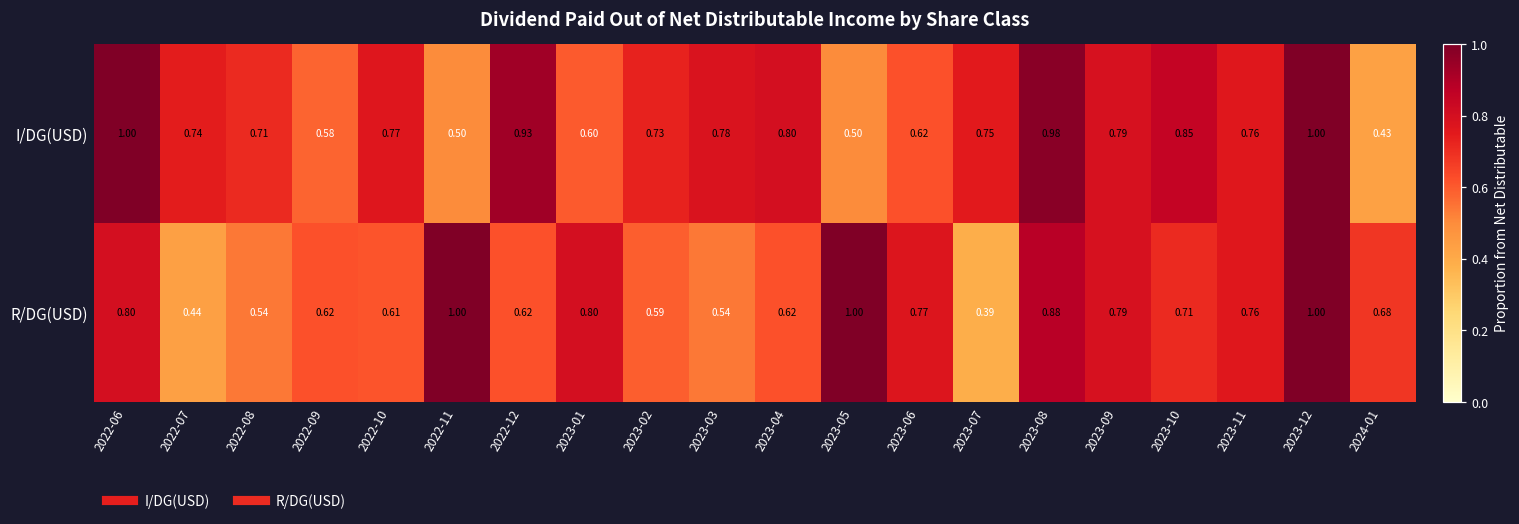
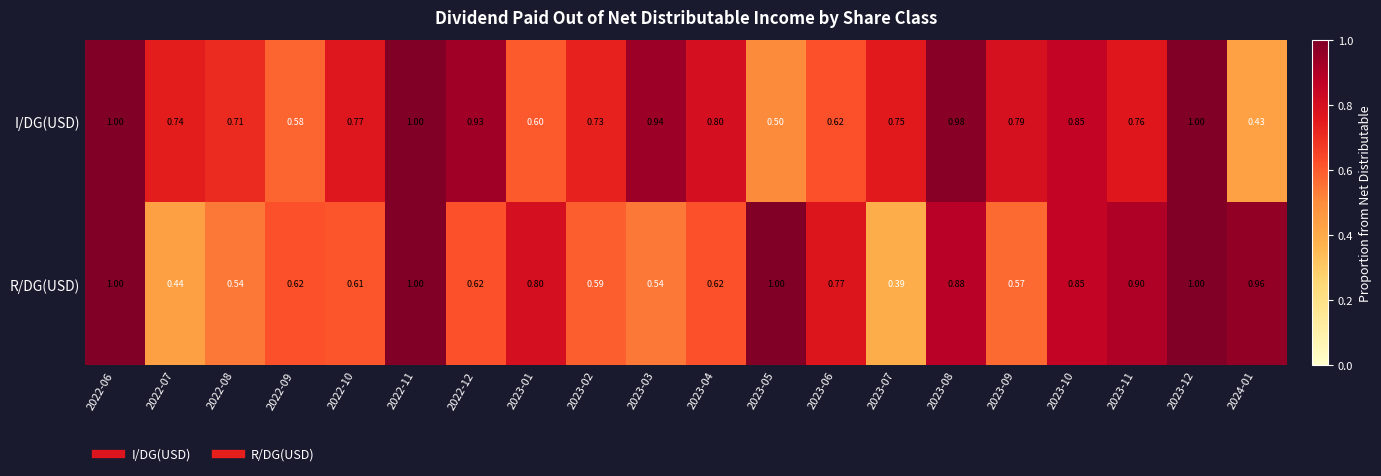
I/DG(USD), 2022-11: 0.50 -> 1.00
I/DG(USD), 2023-03: 0.78 -> 0.94
R/DG(USD), 2022-06: 0.80 -> 1.00
R/DG(USD), 2023-09: 0.79 -> 0.57
R/DG(USD), 2023-10: 0.71 -> 0.85
R/DG(USD), 2023-11: 0.76 -> 0.90
R/DG(USD), 2024-01: 0.68 -> 0.96
